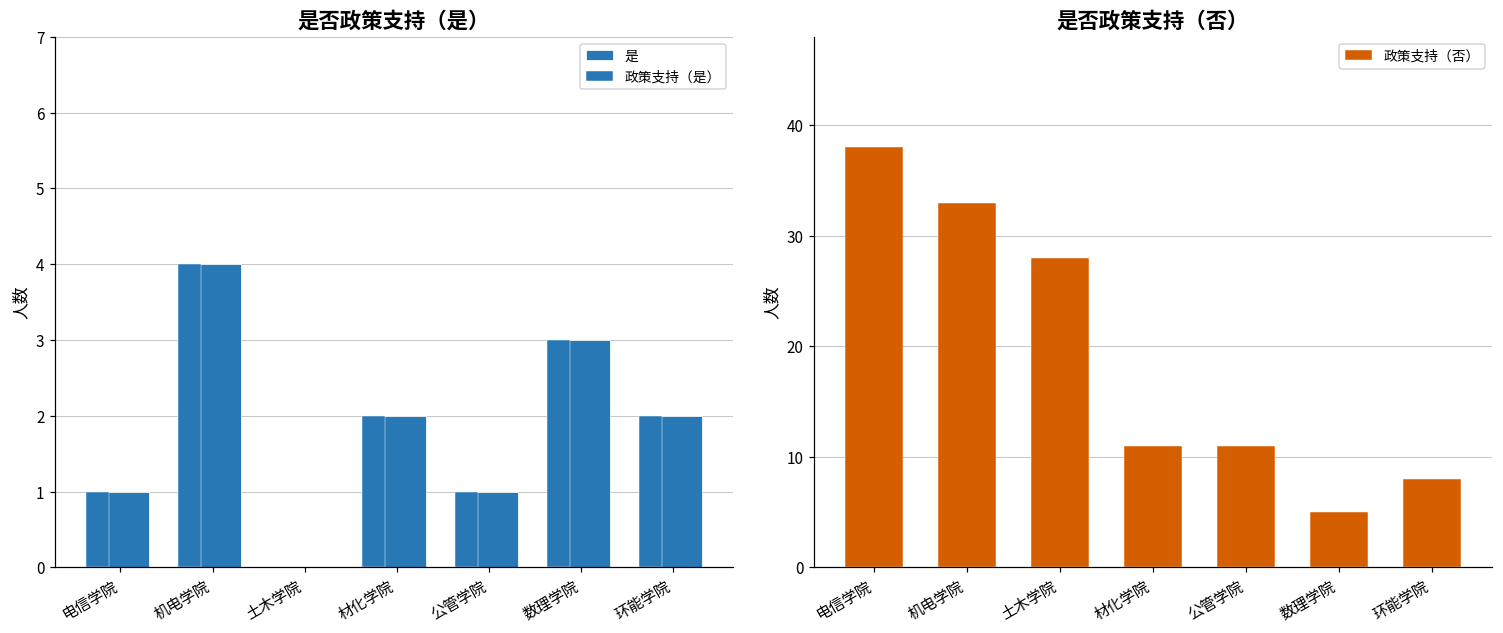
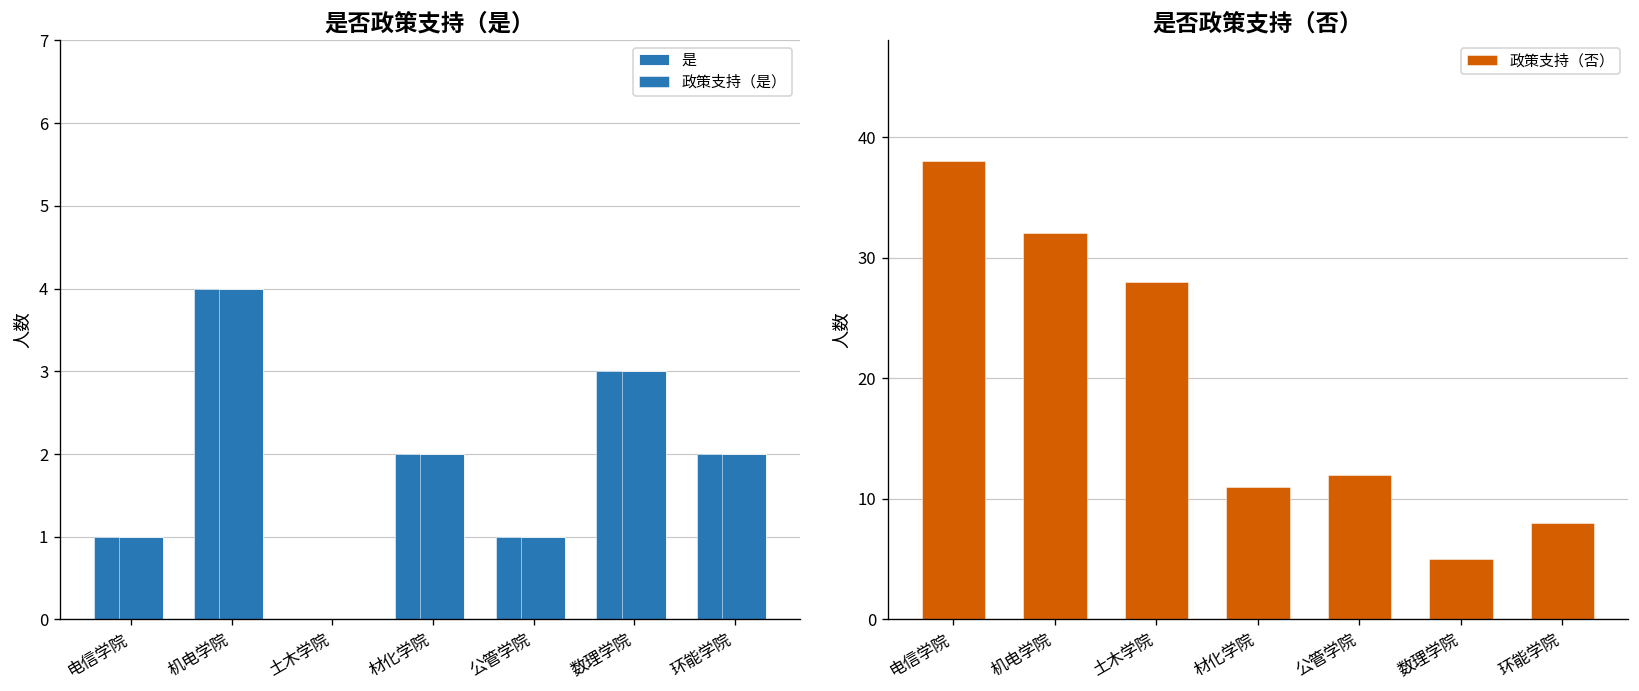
是否政策支持（否）, 机电学院: 33 -> 32
是否政策支持（否）, 公管学院: 11 -> 12
